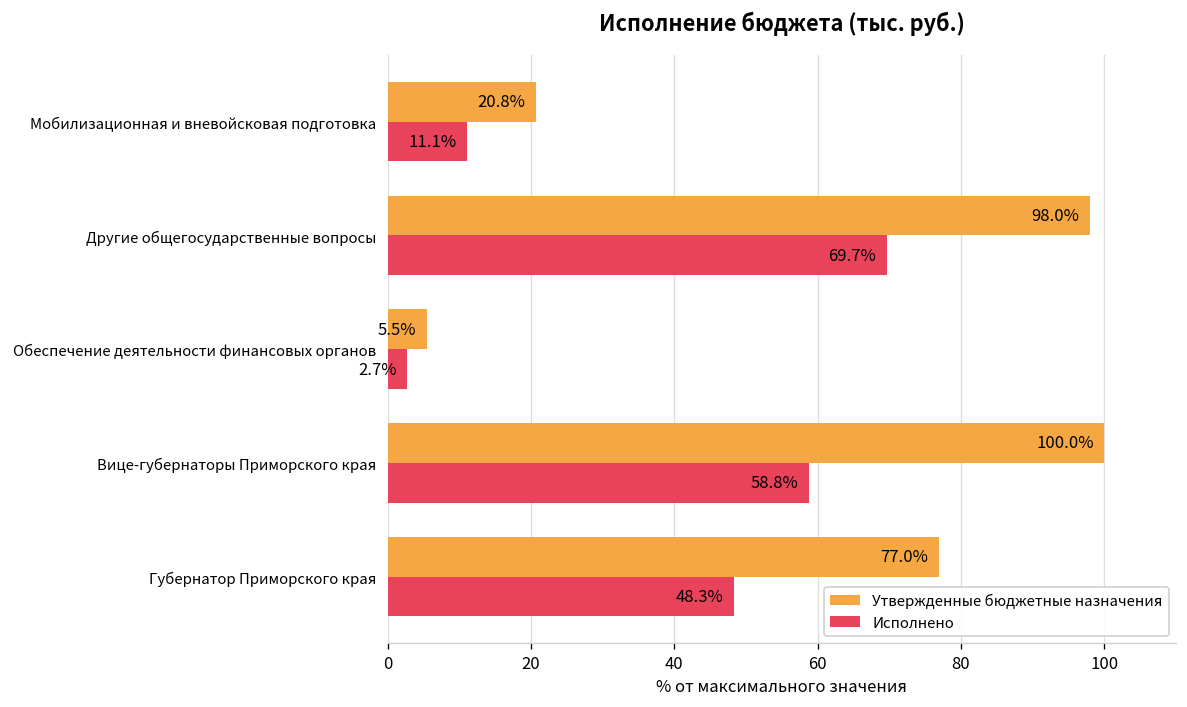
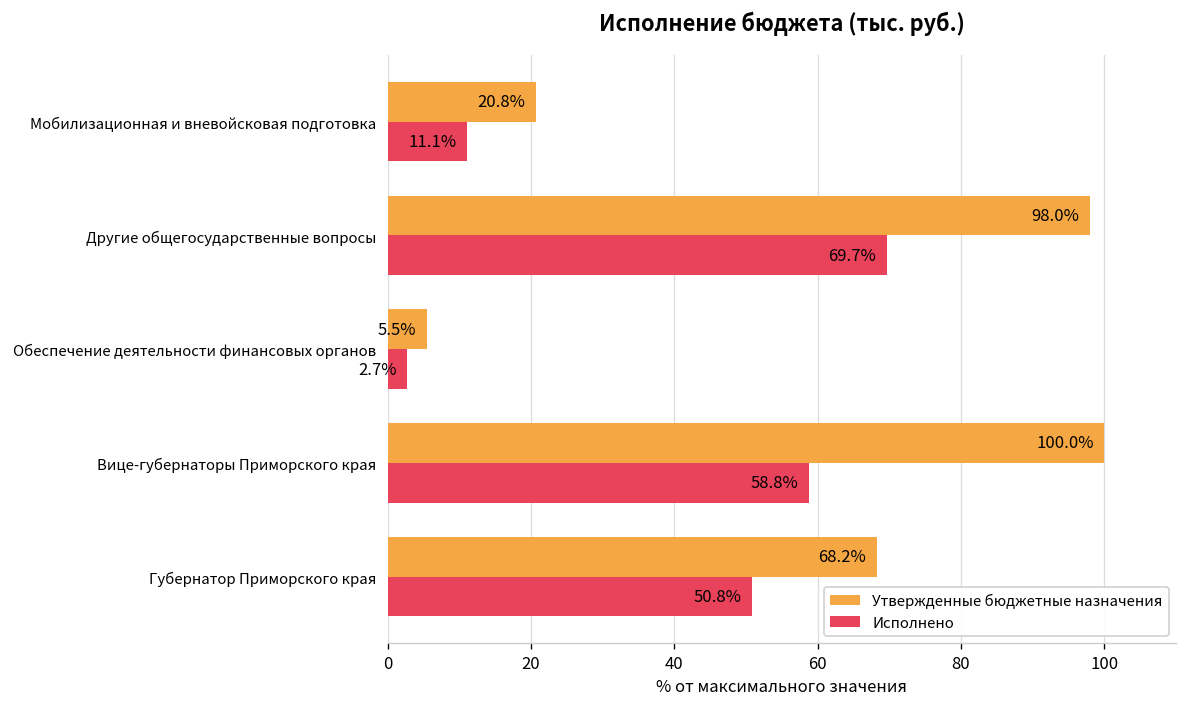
Утвержденные бюджетные назначения, Губернатор Приморского края: 77.0% -> 68.2%
Исполнено, Губернатор Приморского края: 48.3% -> 50.8%
